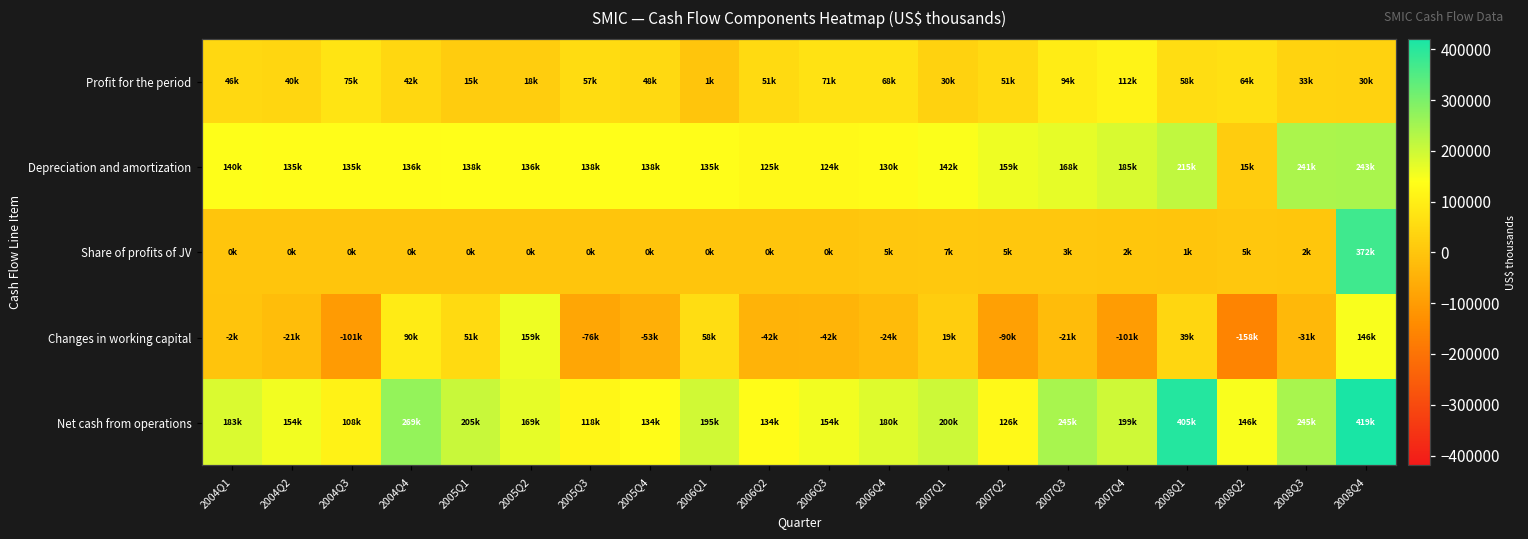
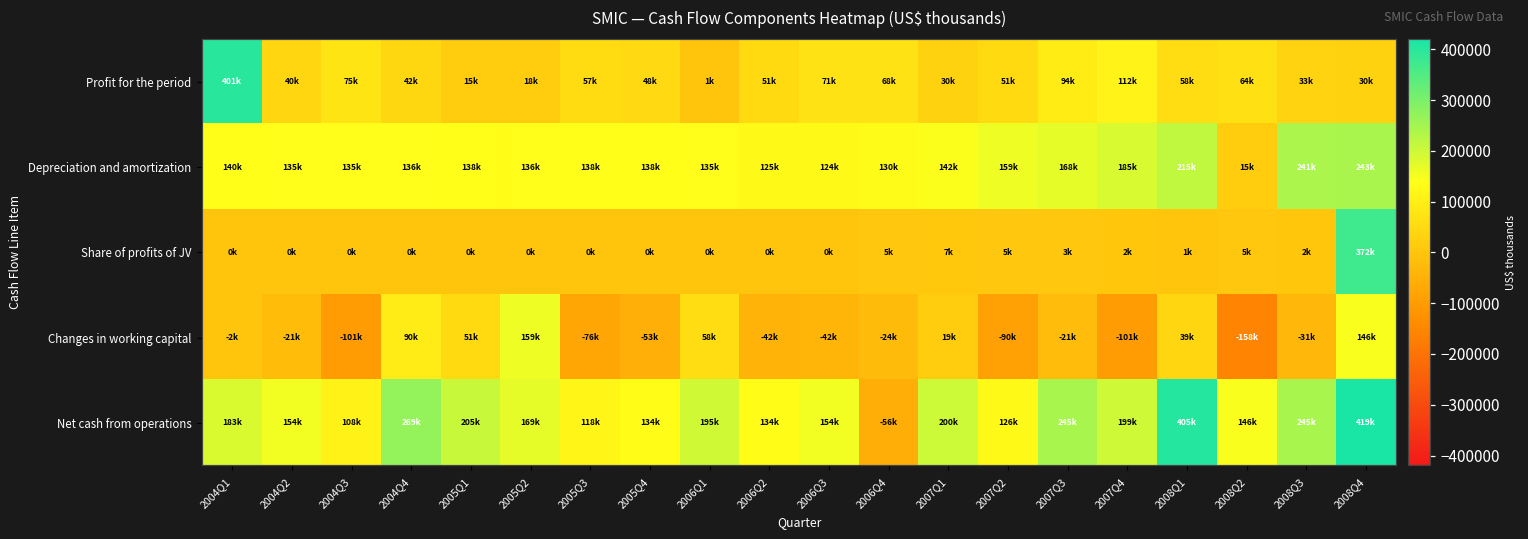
Profit for the period, 2004Q1: 46k -> 401k
Net cash from operations, 2006Q4: 180k -> -56k
